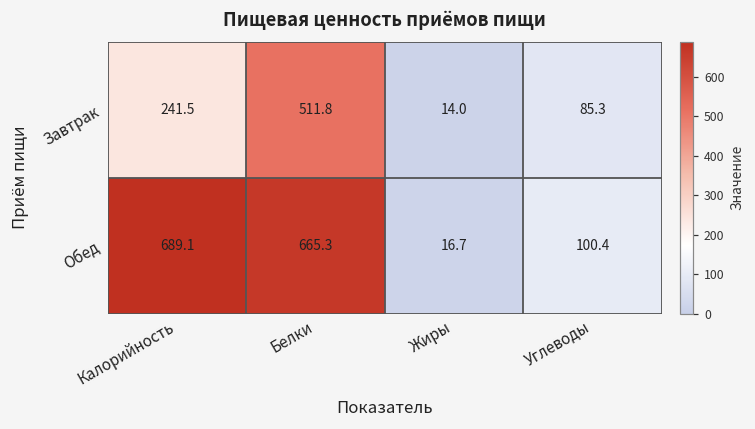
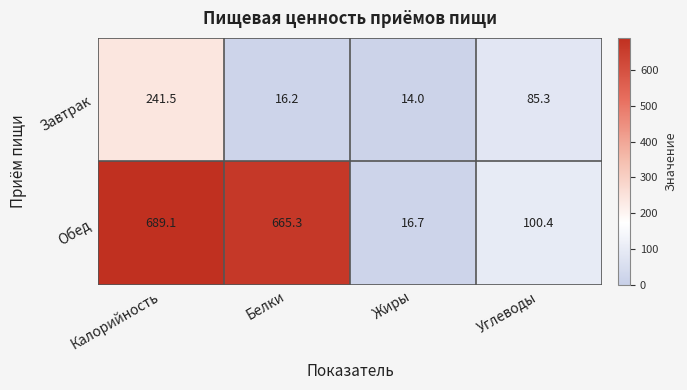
Завтрак, Белки: 511.8 -> 16.2
